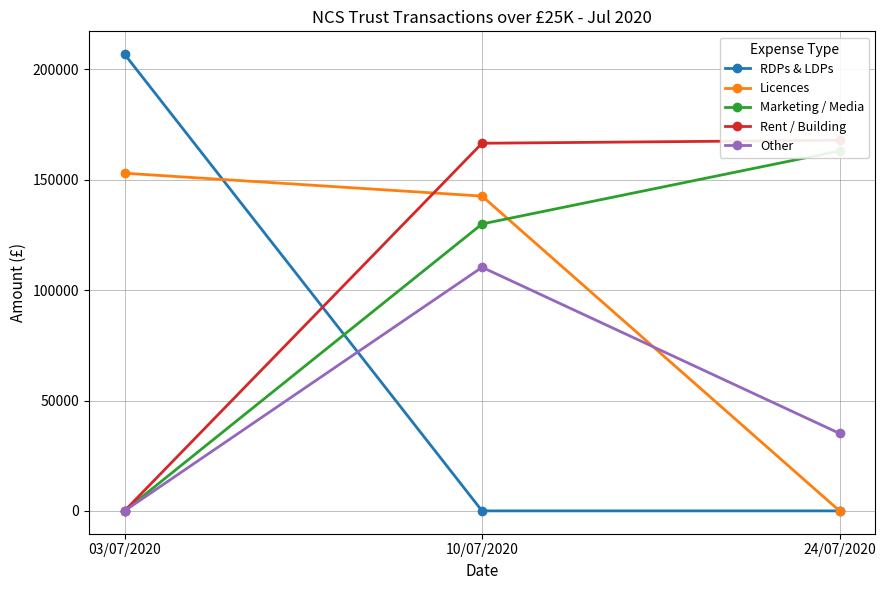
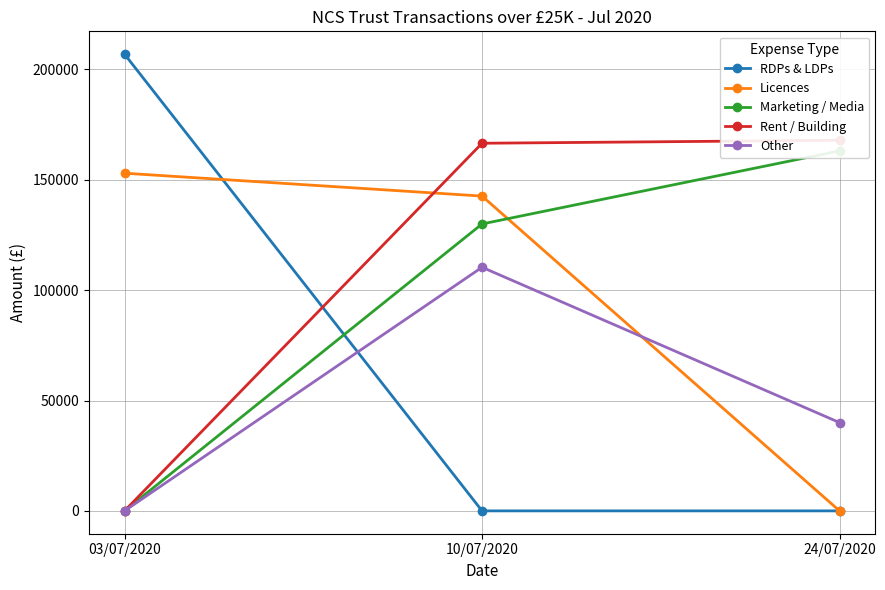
Other, 24/07/2020: 35000 -> 40000
